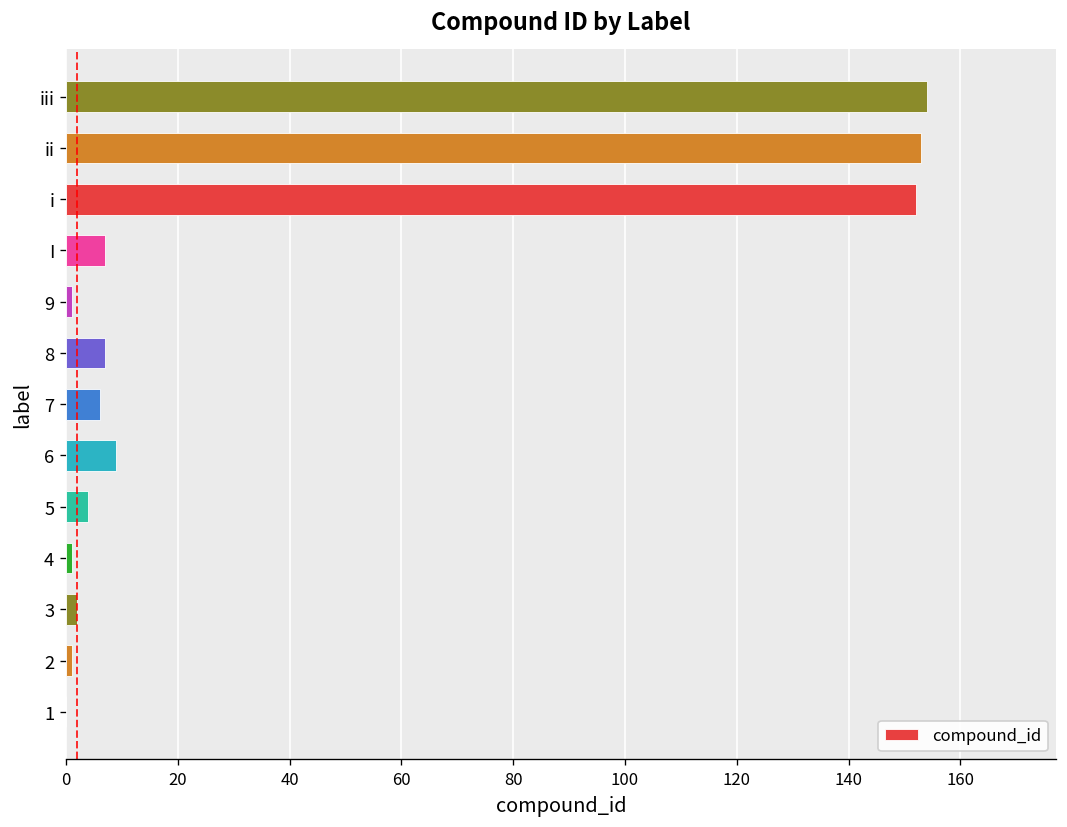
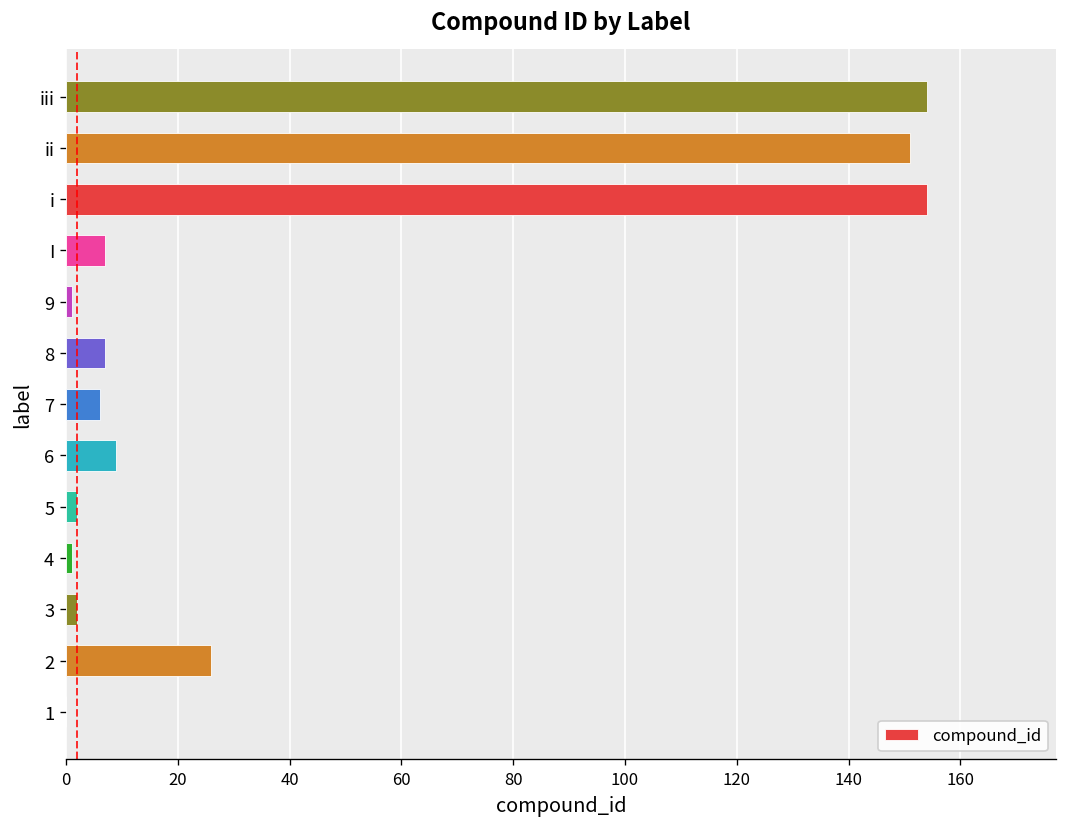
ii: 153 -> 151
i: 152 -> 154
5: 4 -> 2
2: 1 -> 26
